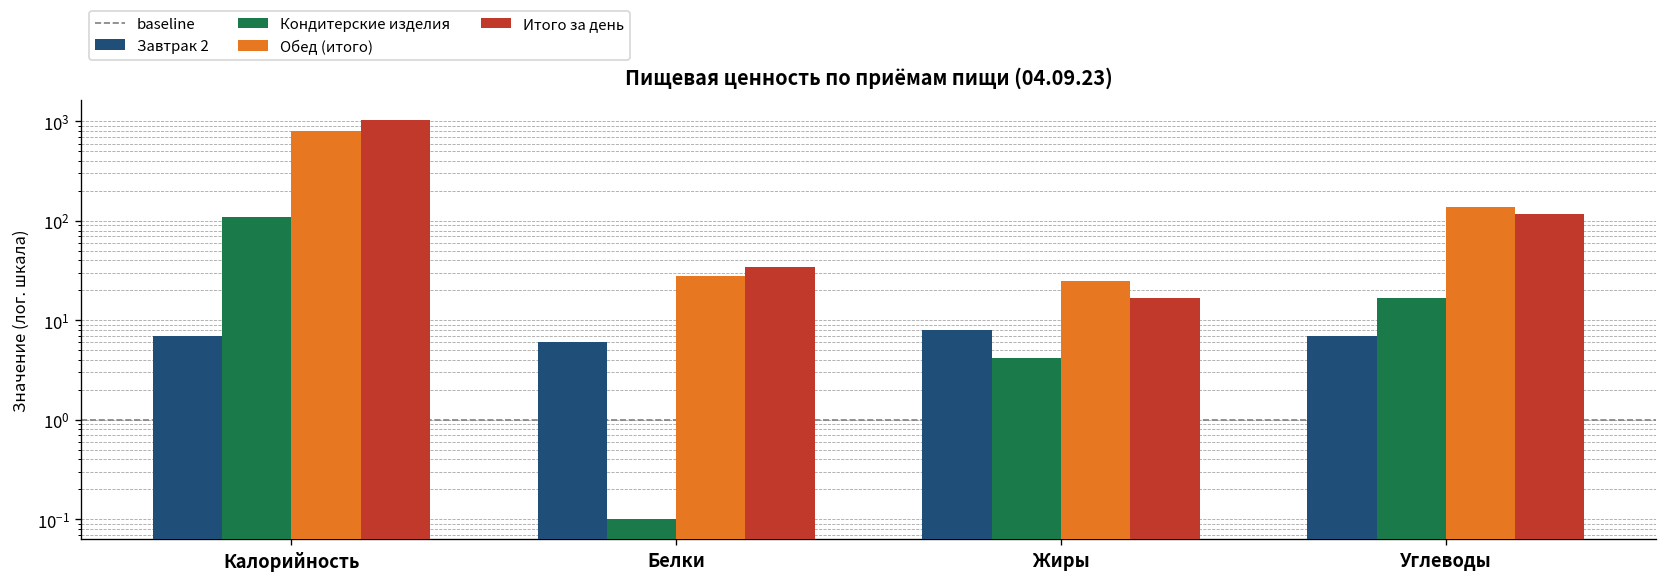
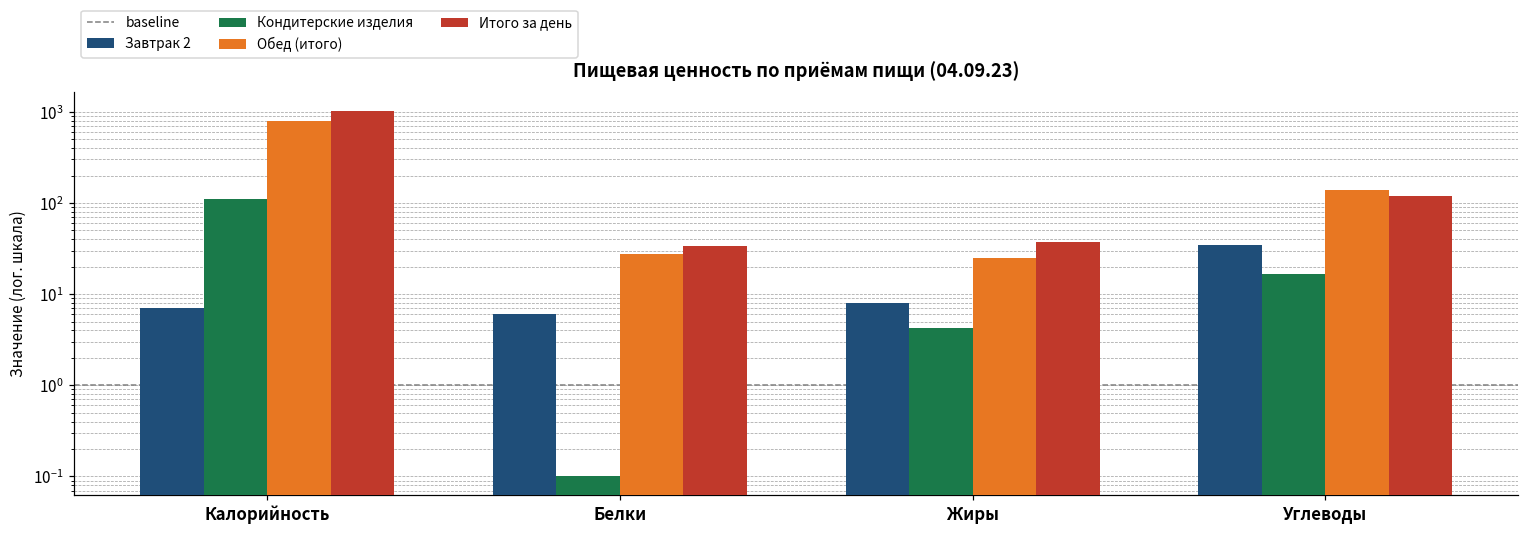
Итого за день, Жиры: 17 -> 40
Завтрак 2, Углеводы: 7 -> 35
